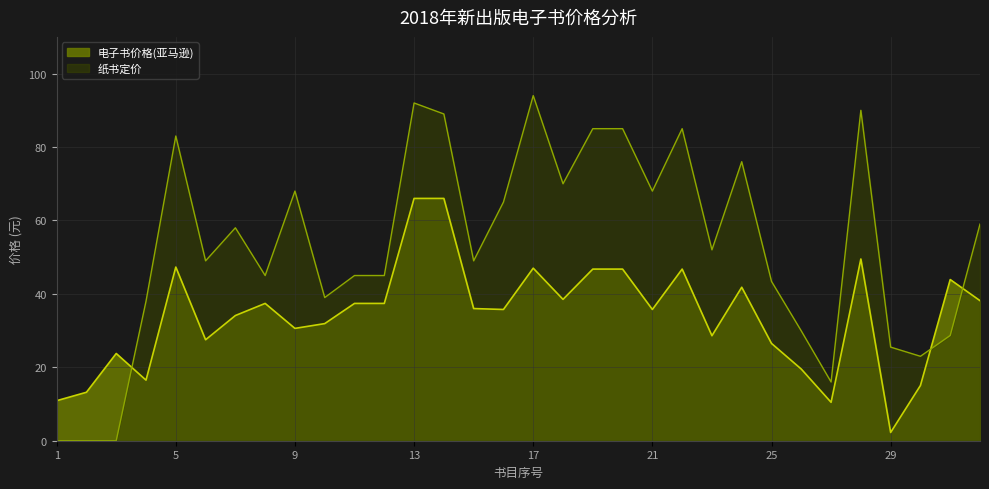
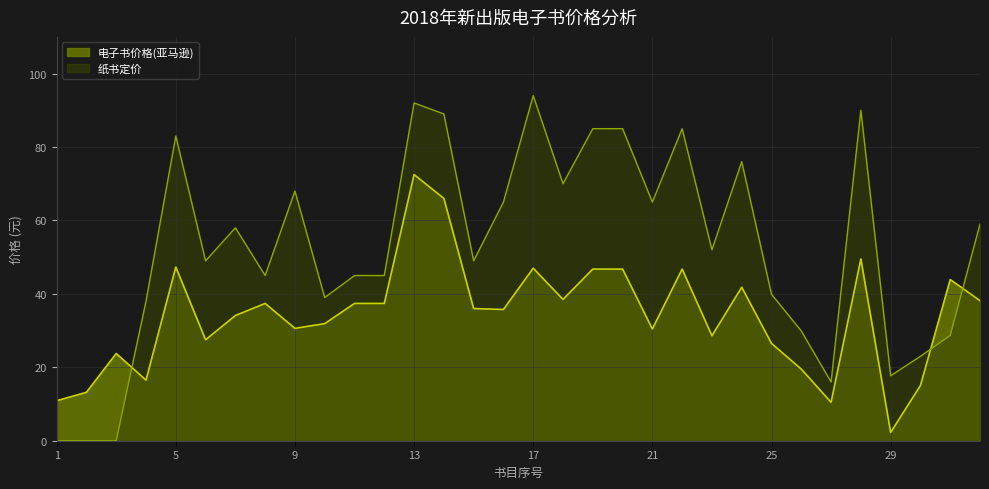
电子书价格(亚马逊), 13: 66 -> 73
电子书价格(亚马逊), 21: 36 -> 30
纸书定价, 21: 68 -> 65
纸书定价, 25: 43 -> 40
纸书定价, 29: 26 -> 18
